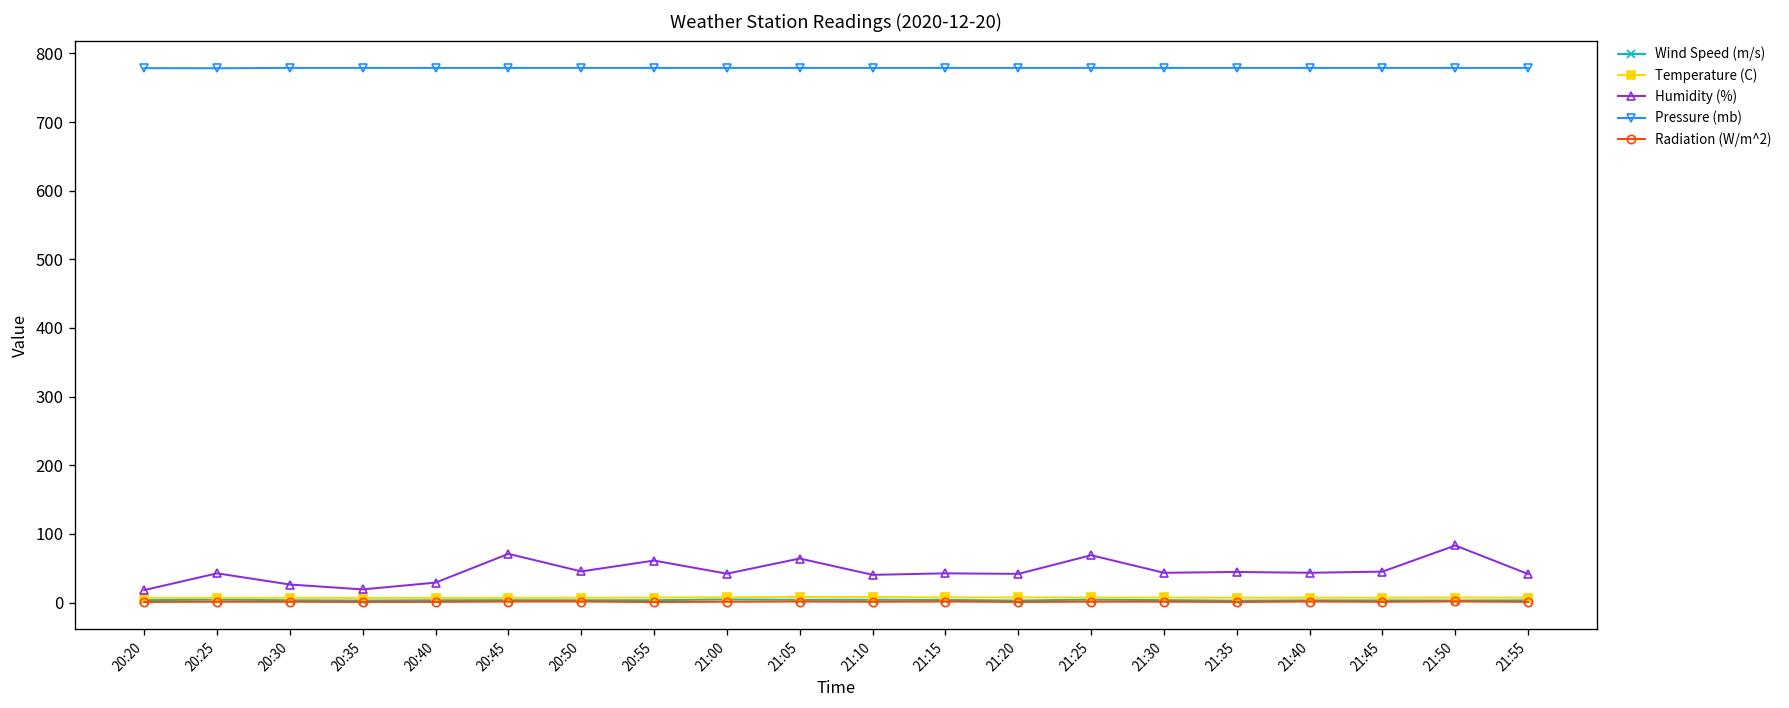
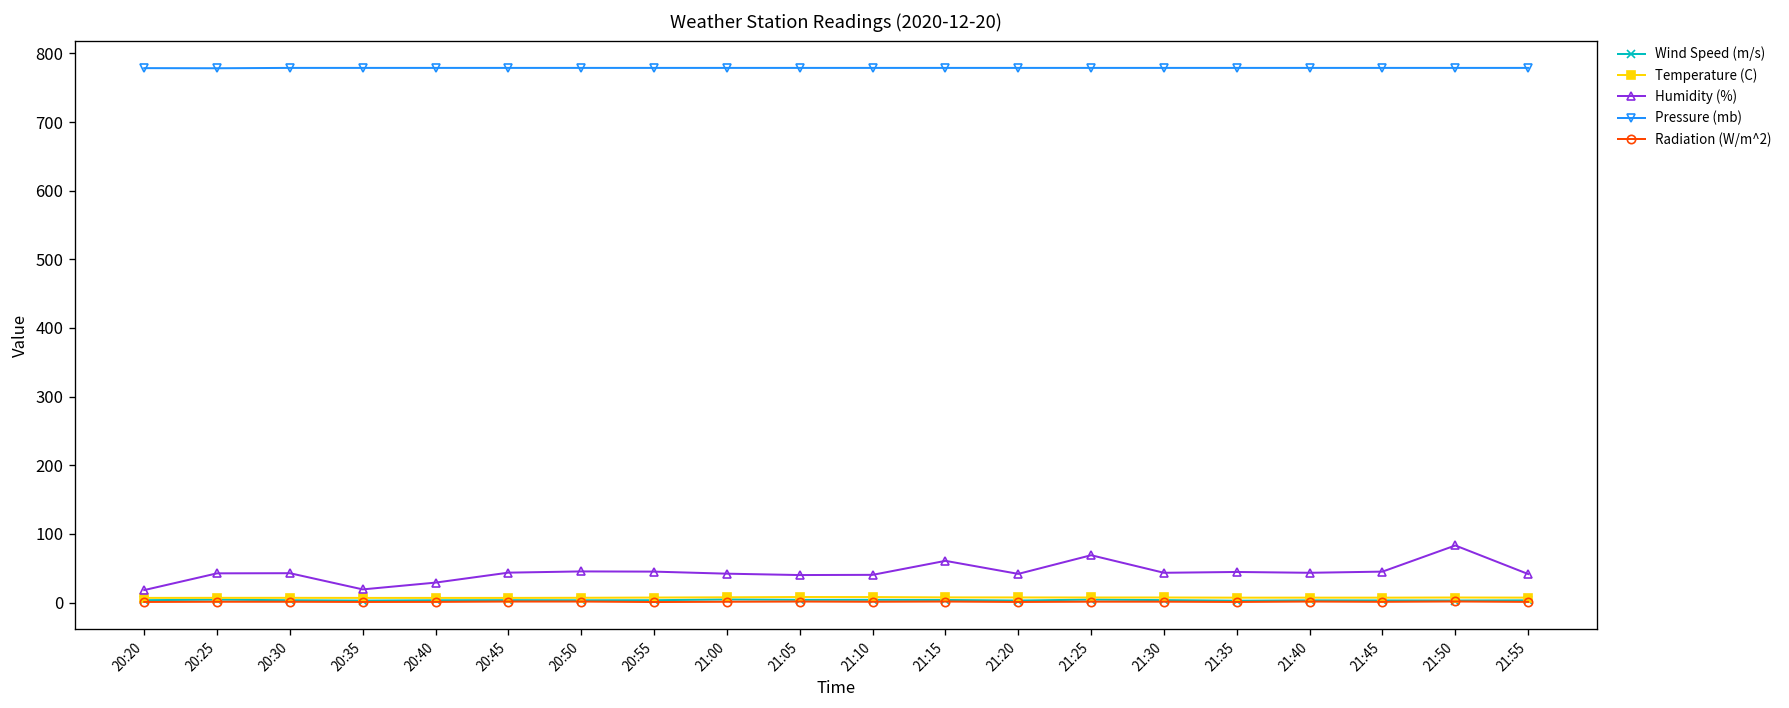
Humidity (%), 20:30: 30 -> 40
Humidity (%), 20:45: 70 -> 40
Humidity (%), 20:55: 60 -> 50
Humidity (%), 21:05: 60 -> 40
Humidity (%), 21:15: 40 -> 60
